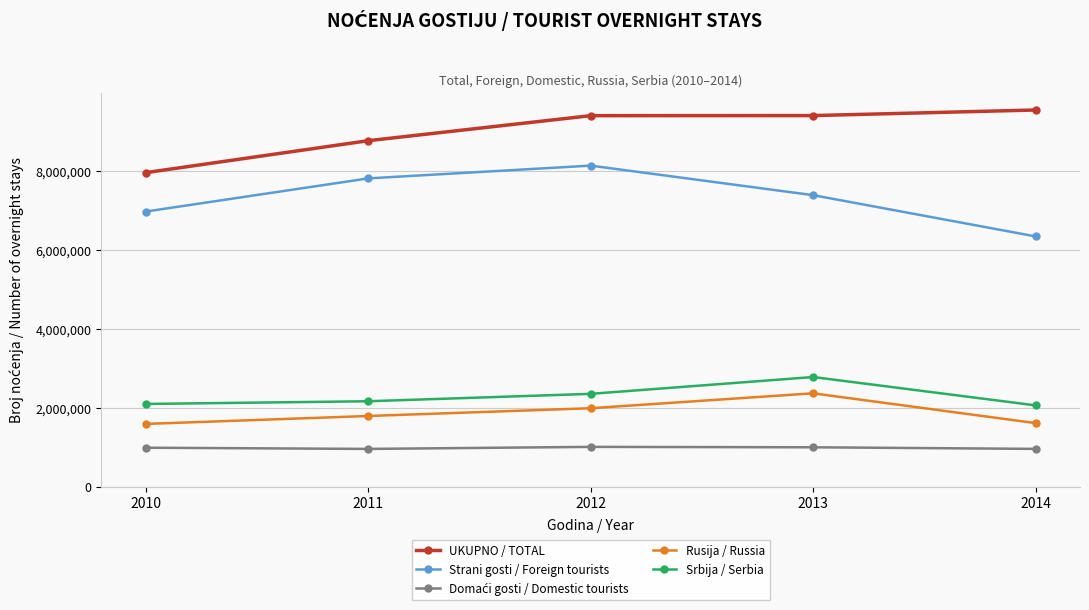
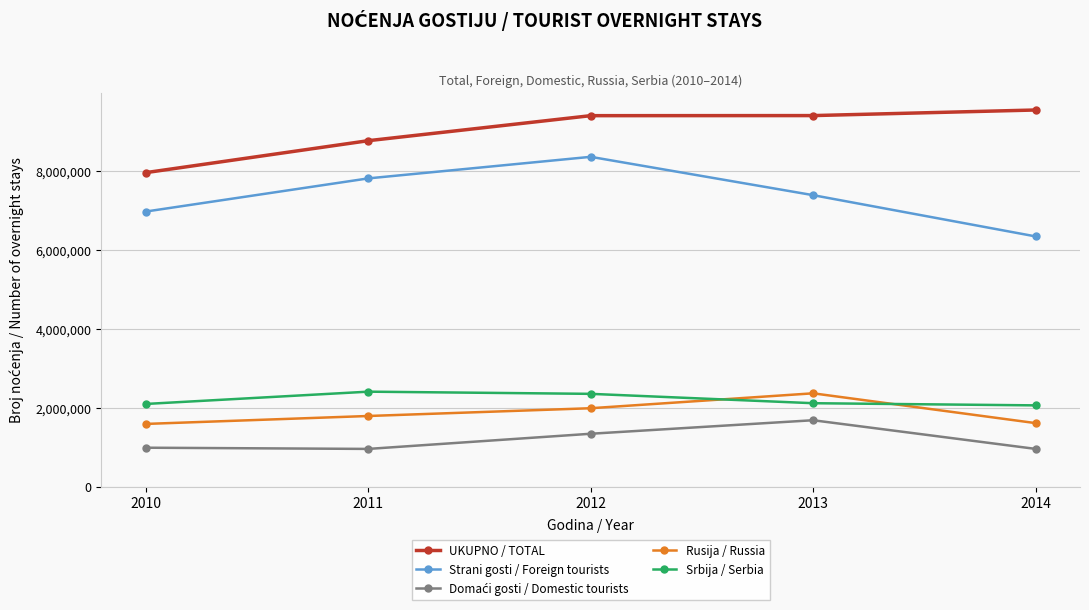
Srbija / Serbia, 2011: 2,200,000 -> 2,400,000
Strani gosti / Foreign tourists, 2012: 8,100,000 -> 8,400,000
Domaći gosti / Domestic tourists, 2012: 1,000,000 -> 1,300,000
Domaći gosti / Domestic tourists, 2013: 1,000,000 -> 1,700,000
Srbija / Serbia, 2013: 2,800,000 -> 2,100,000
